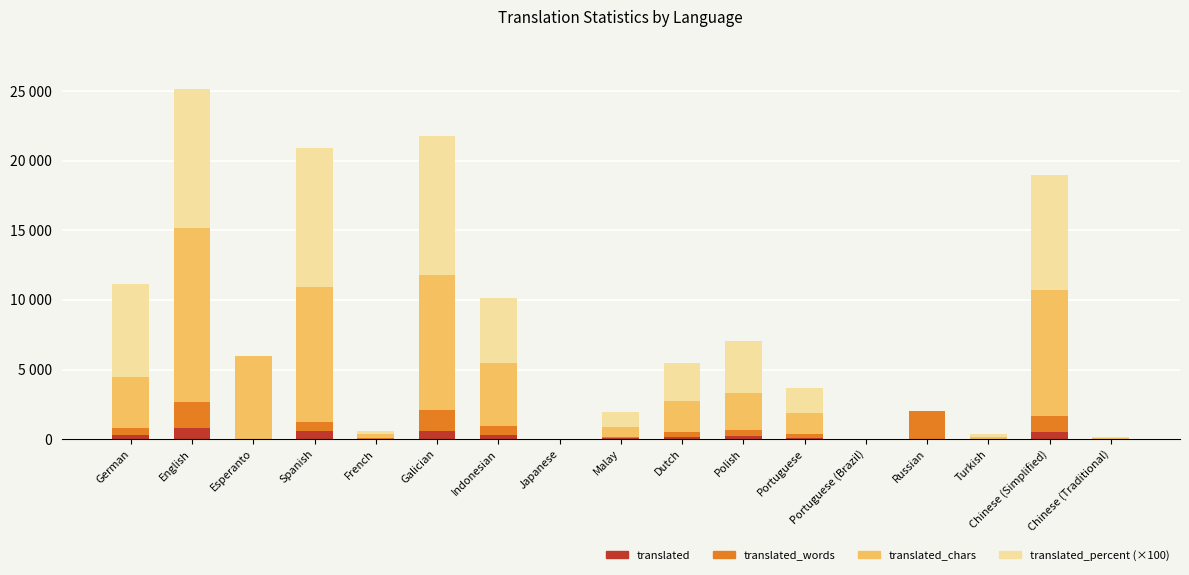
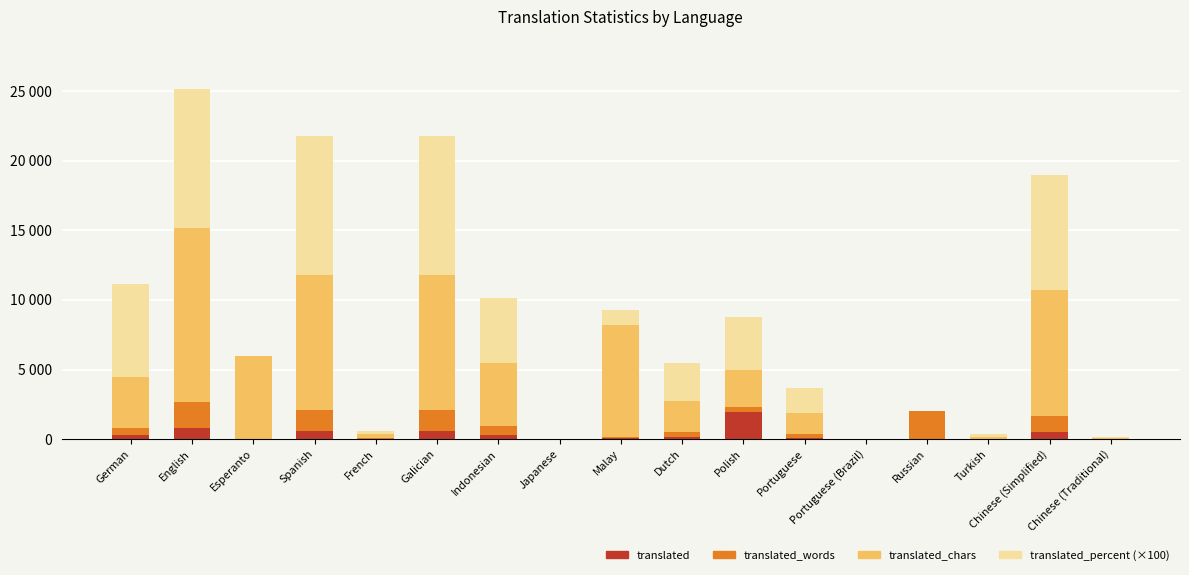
translated_words, Spanish: 600 -> 1400
translated_chars, Malay: 700 -> 8000
translated, Polish: 200 -> 1900
